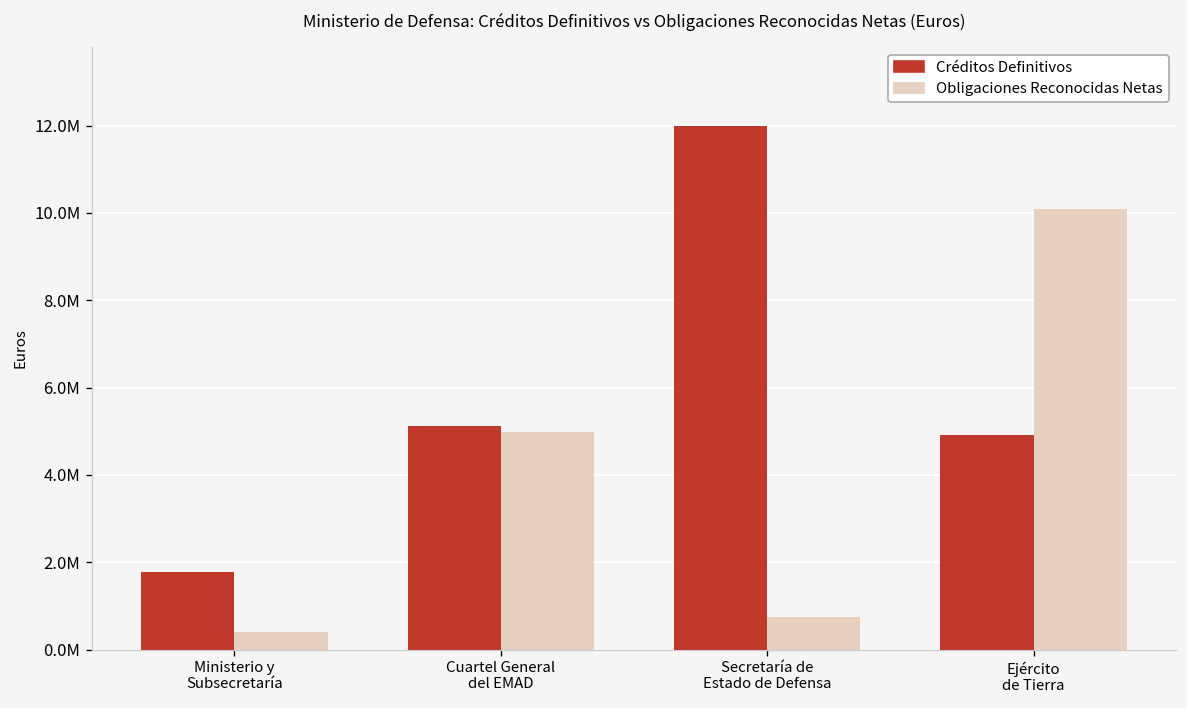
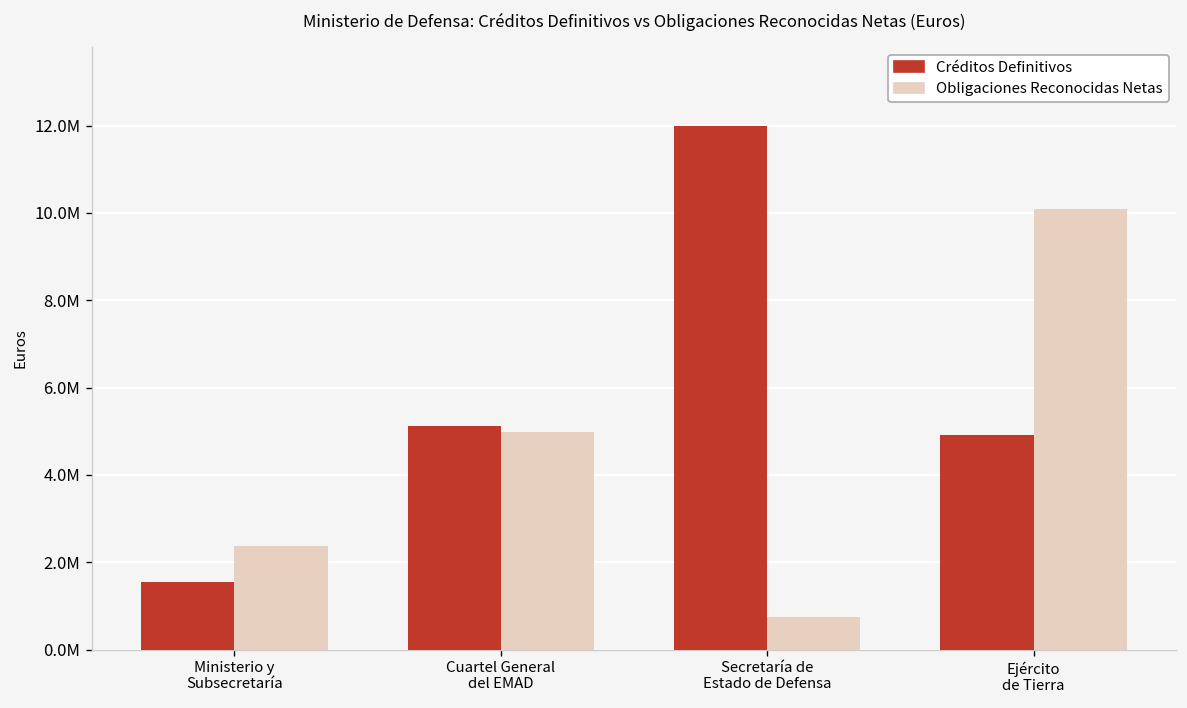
Créditos Definitivos, Ministerio y Subsecretaría: 1800000 -> 1600000
Obligaciones Reconocidas Netas, Ministerio y Subsecretaría: 400000 -> 2400000
